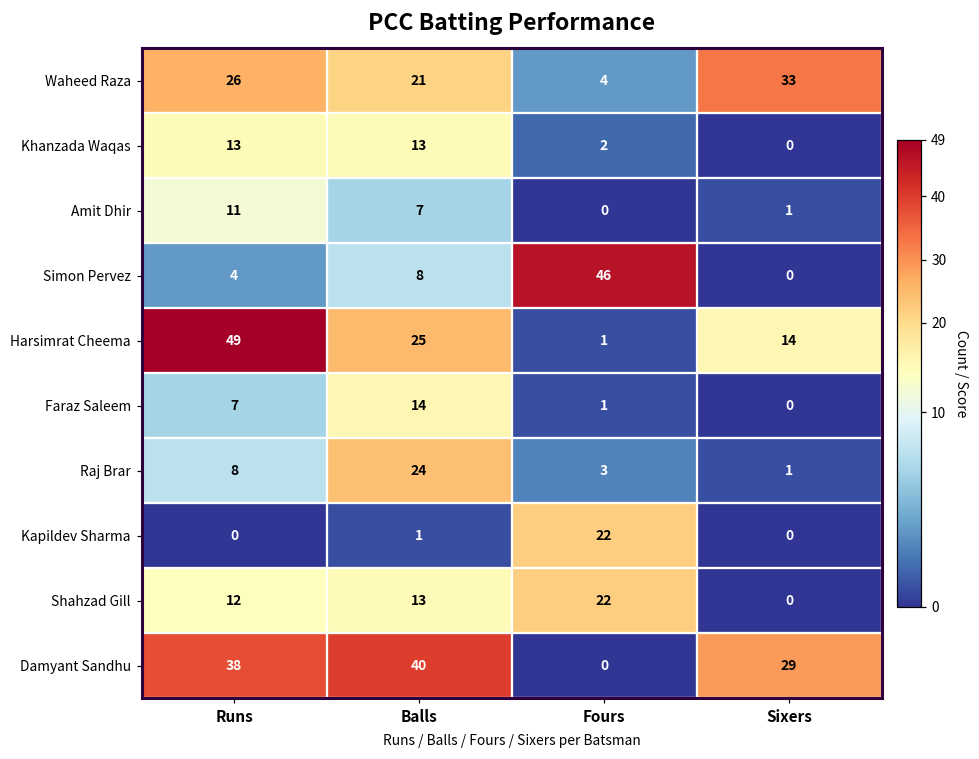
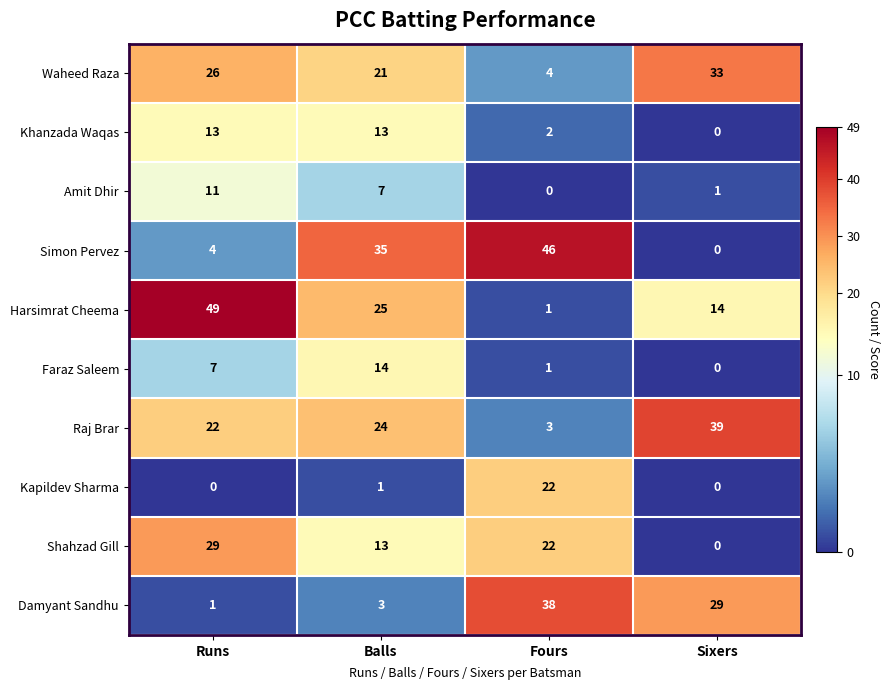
Simon Pervez, Balls: 8 -> 35
Raj Brar, Runs: 8 -> 22
Raj Brar, Sixers: 1 -> 39
Shahzad Gill, Runs: 12 -> 29
Damyant Sandhu, Runs: 38 -> 1
Damyant Sandhu, Balls: 40 -> 3
Damyant Sandhu, Fours: 0 -> 38
